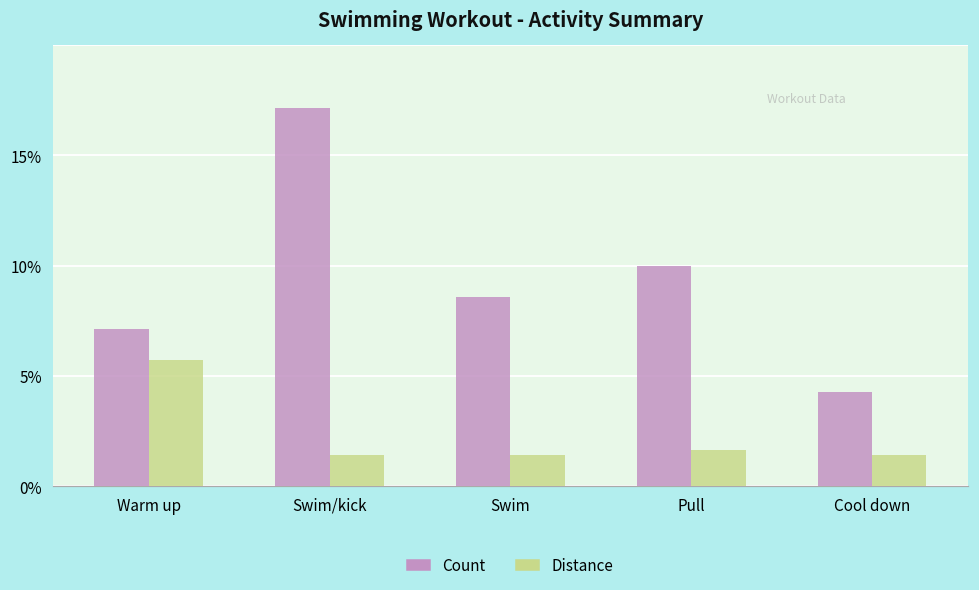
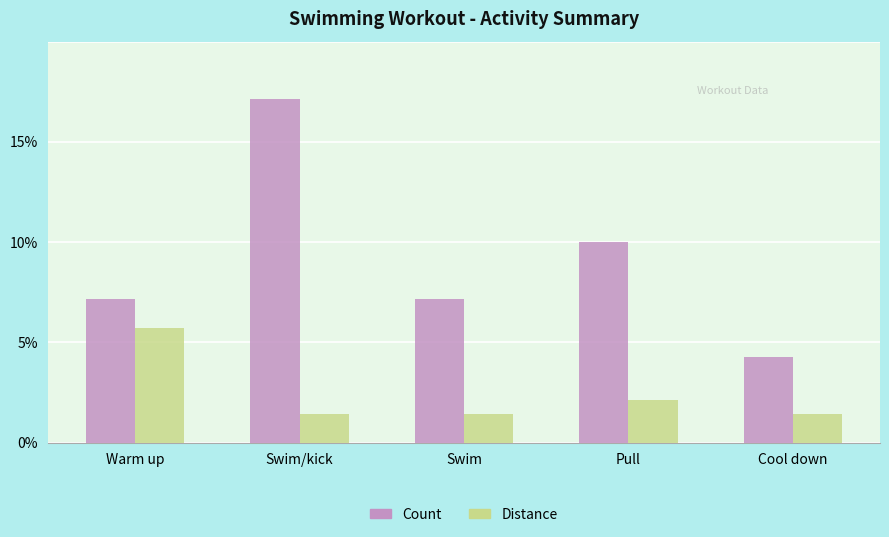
Count, Swim: 8.6% -> 7.1%
Distance, Pull: 1.7% -> 2.1%
